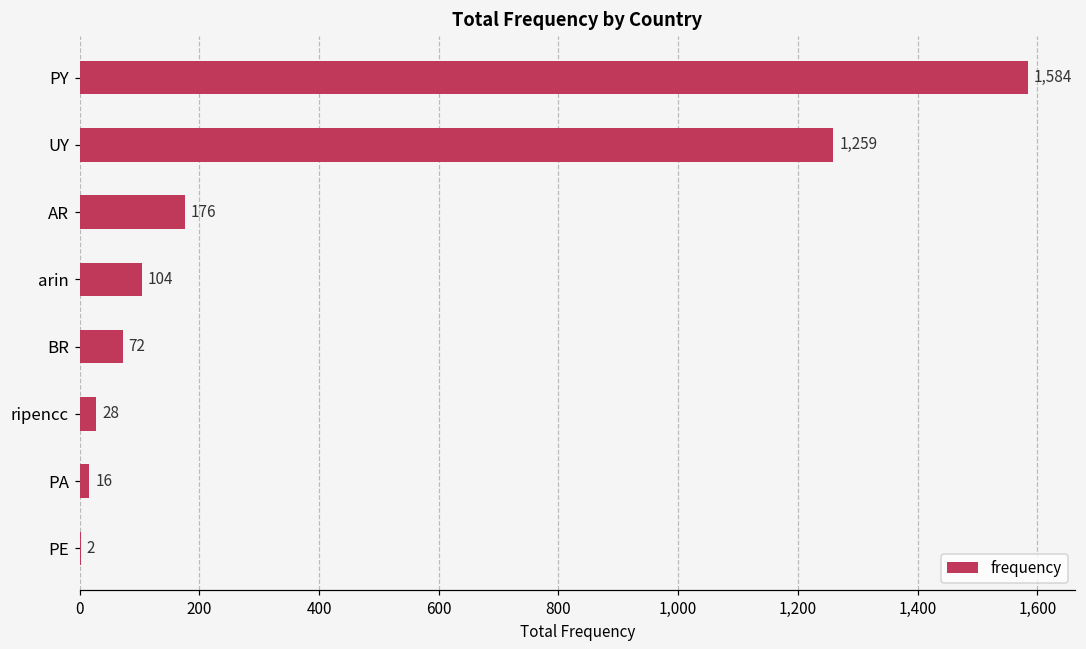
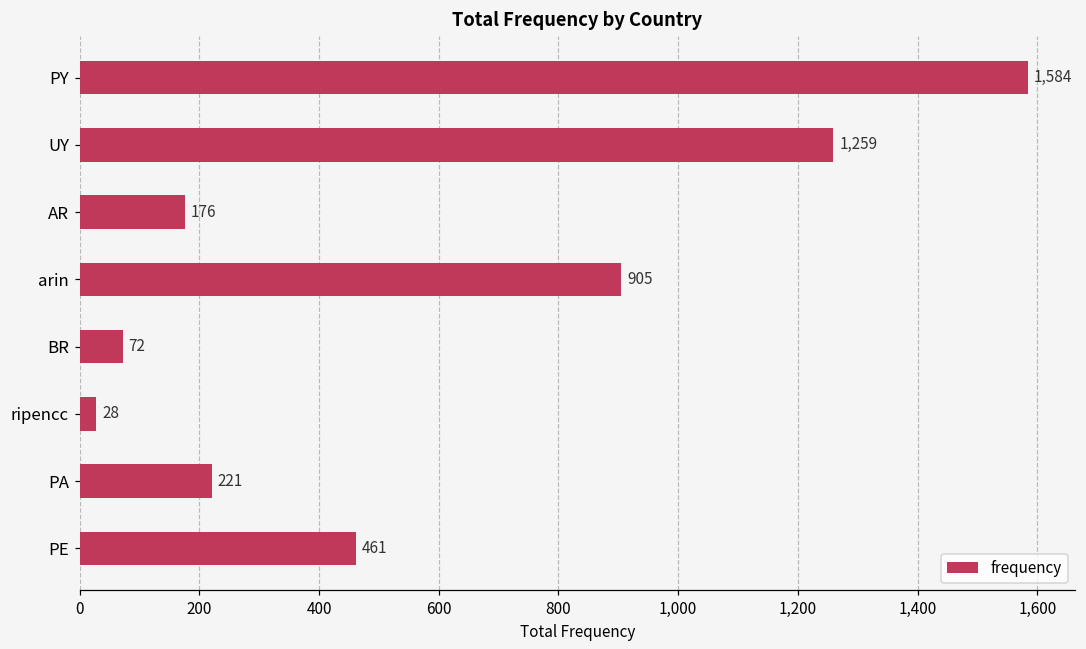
arin: 104 -> 905
PA: 16 -> 221
PE: 2 -> 461
